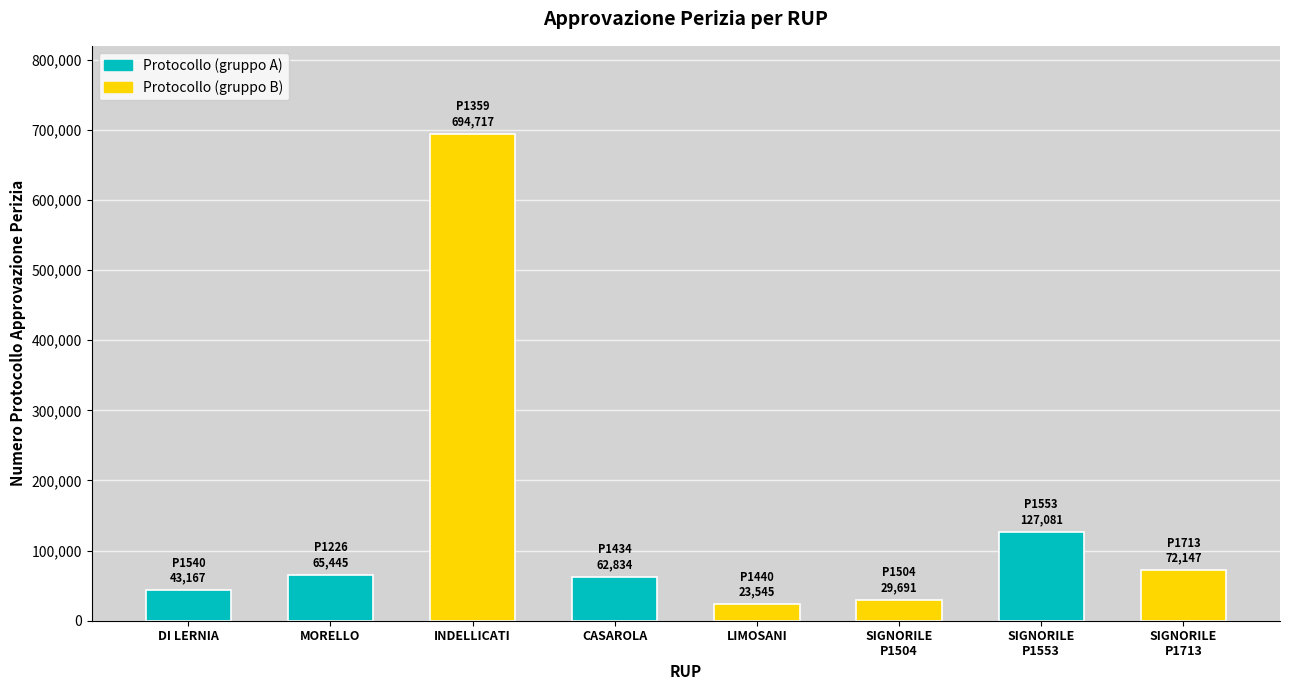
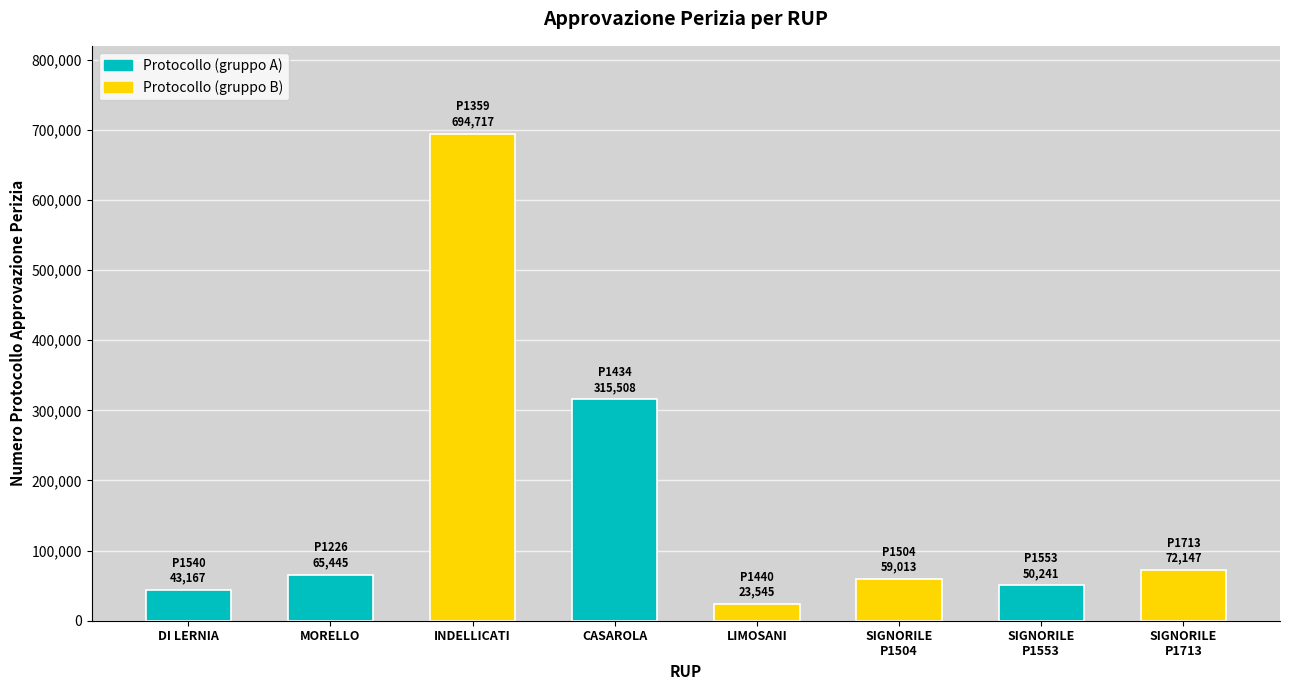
CASAROLA: 62,834 -> 315,508
SIGNORILE P1504: 29,691 -> 59,013
SIGNORILE P1553: 127,081 -> 50,241
